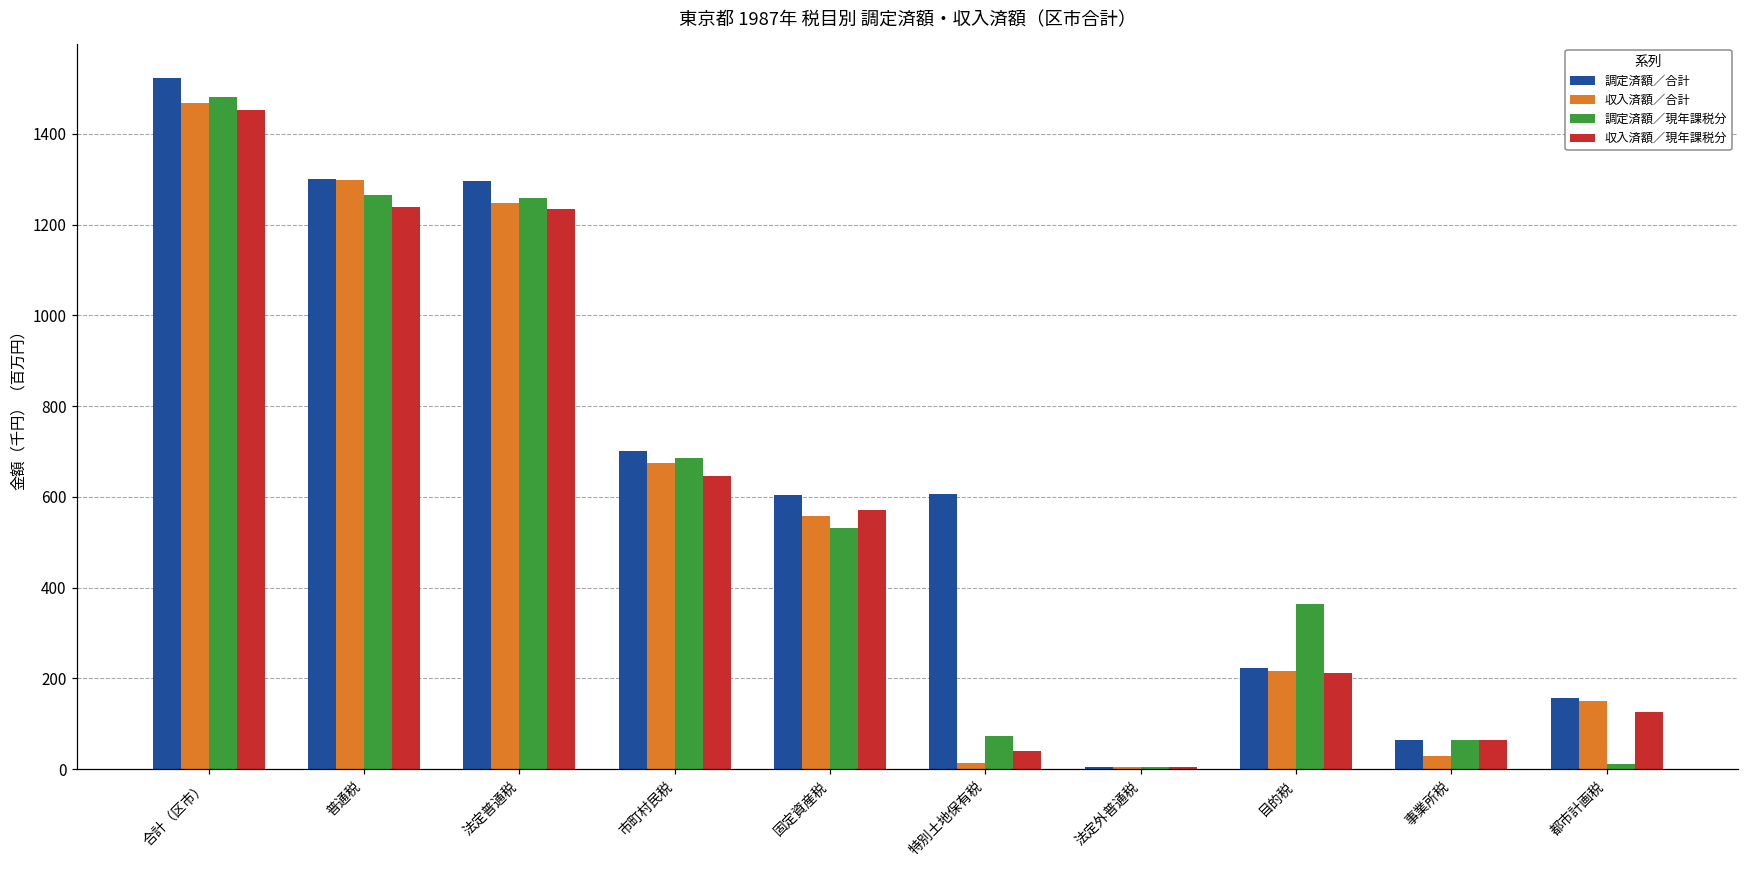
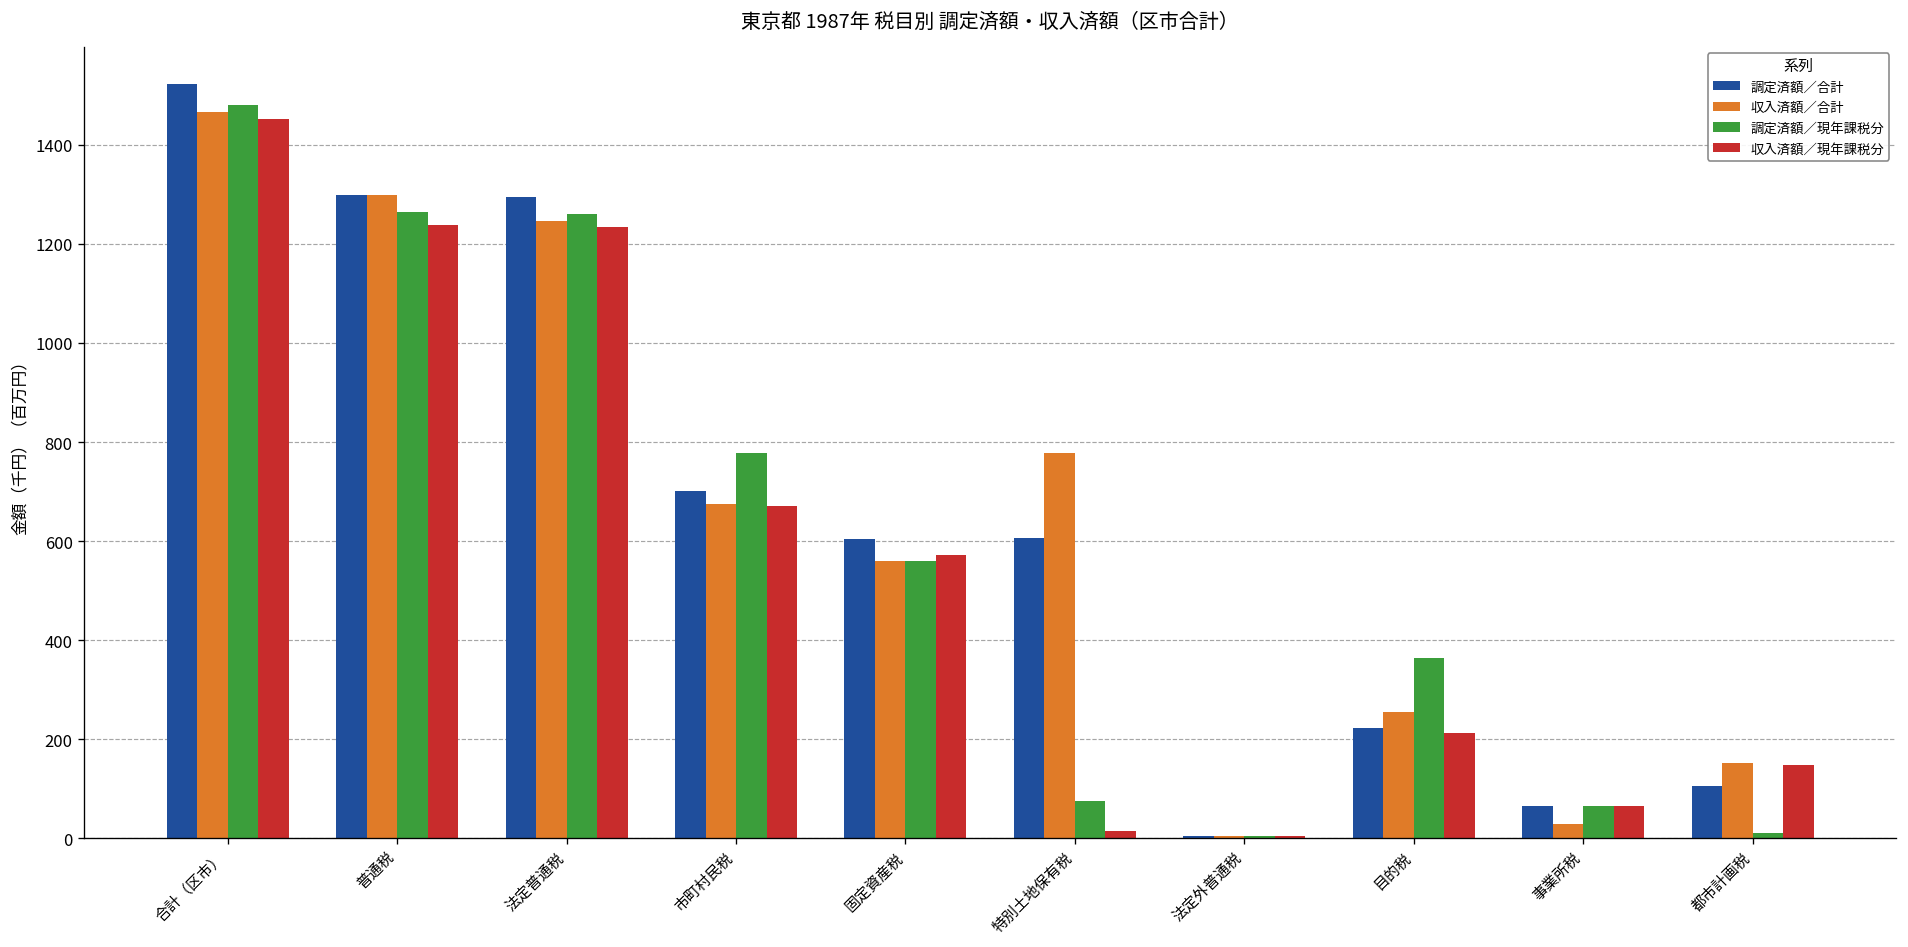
調定済額／現年課税分, 市町村民税: 690 -> 780
収入済額／現年課税分, 市町村民税: 650 -> 670
調定済額／現年課税分, 固定資産税: 530 -> 560
収入済額／合計, 特別土地保有税: 10 -> 780
収入済額／現年課税分, 特別土地保有税: 40 -> 10
収入済額／合計, 目的税: 220 -> 250
調定済額／合計, 都市計画税: 160 -> 110
収入済額／現年課税分, 都市計画税: 130 -> 150
